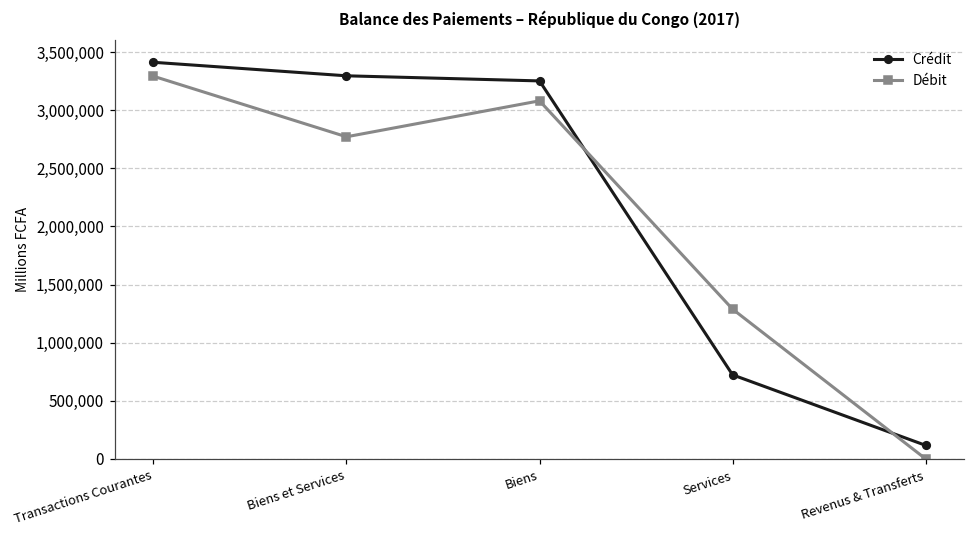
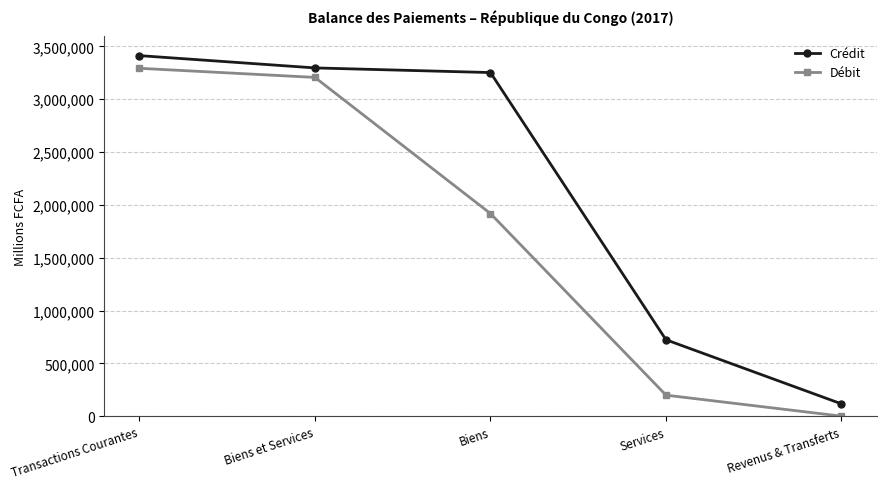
Débit, Biens et Services: 2,770,000 -> 3,210,000
Débit, Biens: 3,080,000 -> 1,920,000
Débit, Services: 1,290,000 -> 200,000
